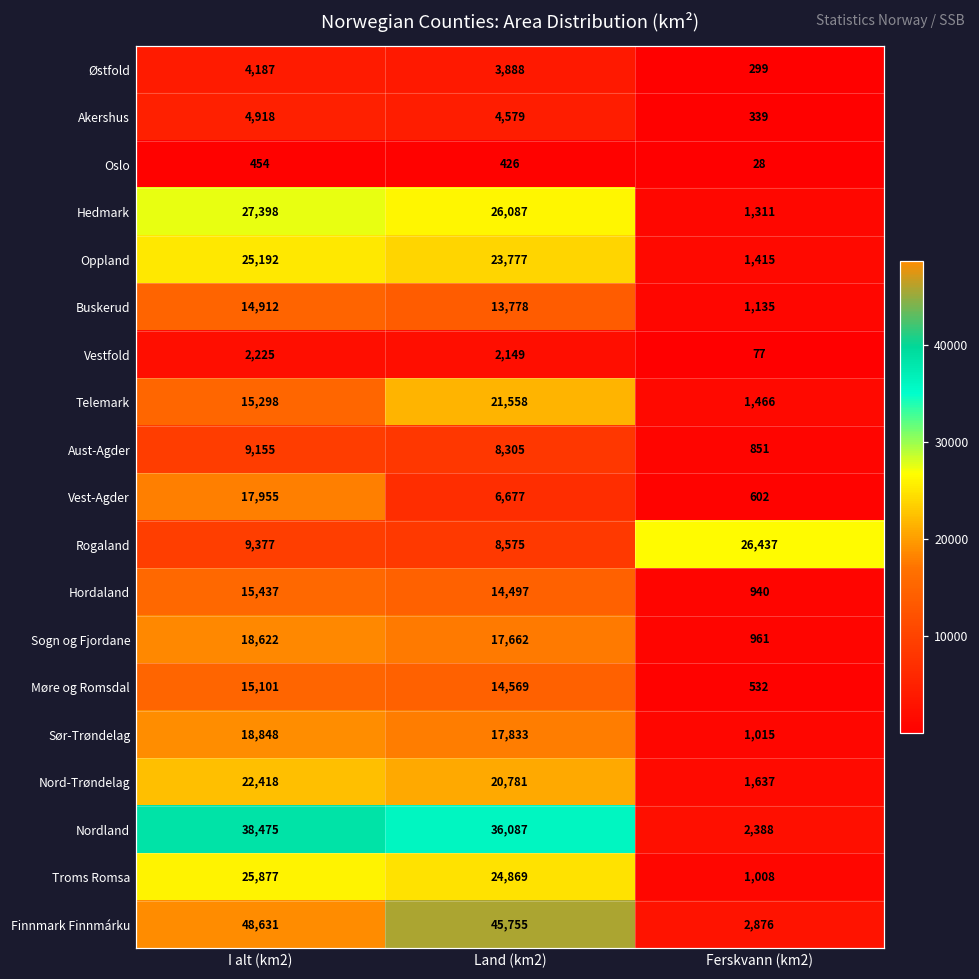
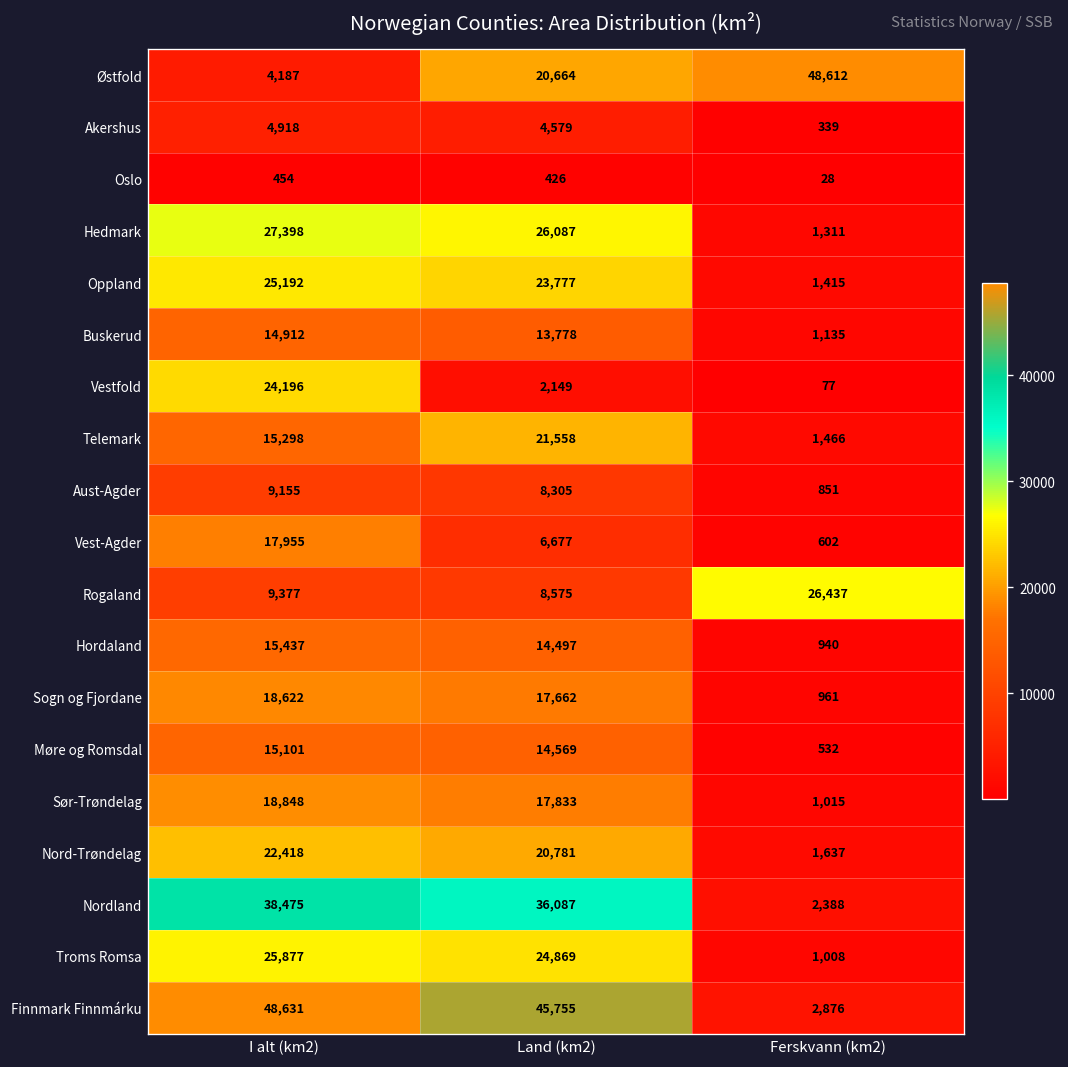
Østfold, Land (km2): 3,888 -> 20,664
Østfold, Ferskvann (km2): 299 -> 48,612
Vestfold, I alt (km2): 2,225 -> 24,196
